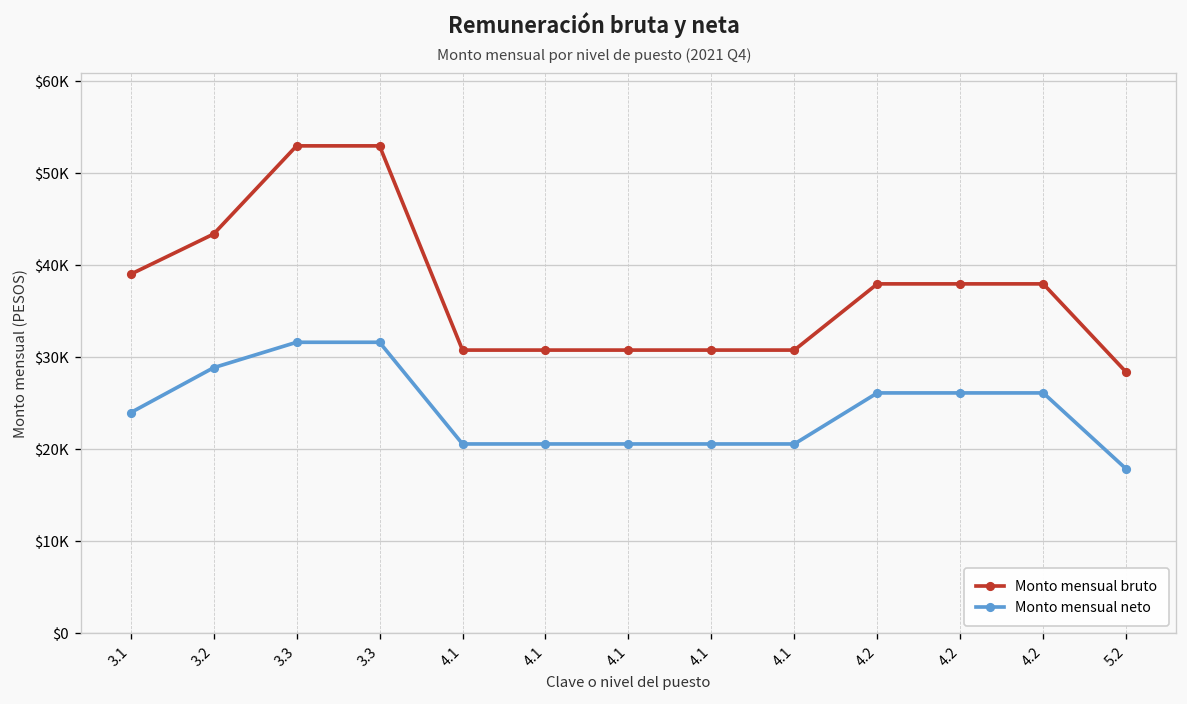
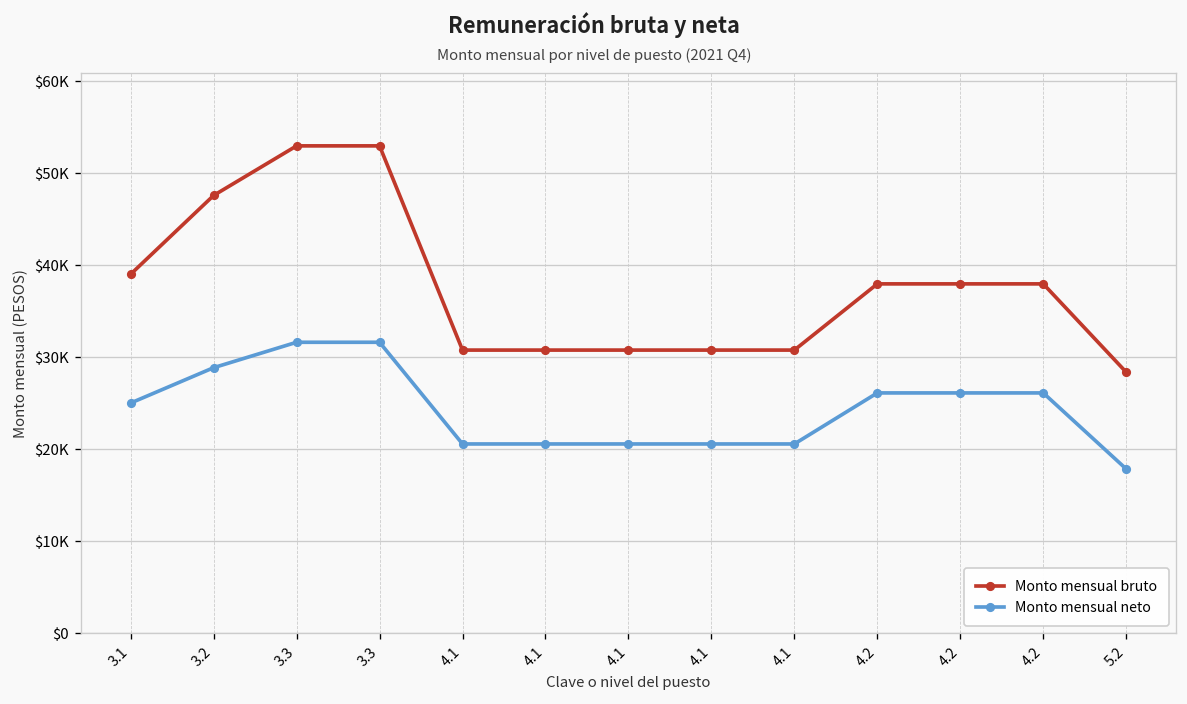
Monto mensual neto, 3.1: $24000 -> $25000
Monto mensual bruto, 3.2: $43000 -> $48000
